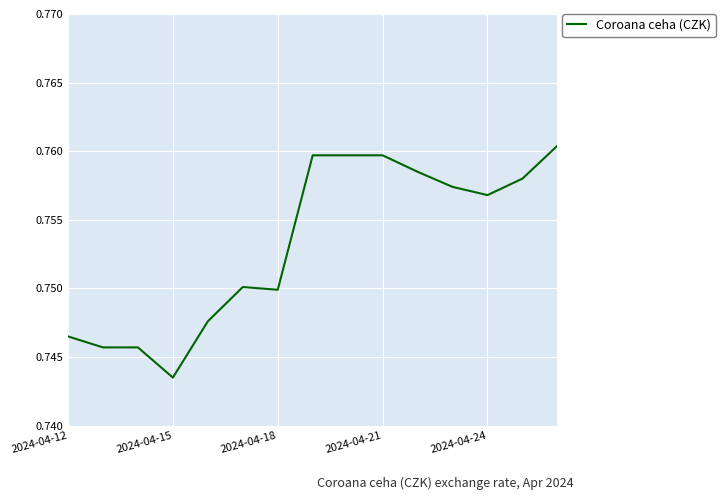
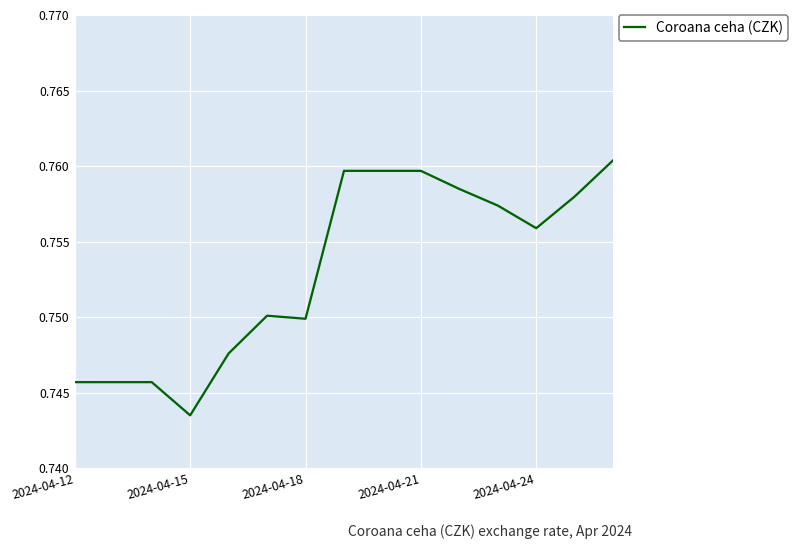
2024-04-12: 0.7465 -> 0.7457
2024-04-24: 0.7568 -> 0.7559
